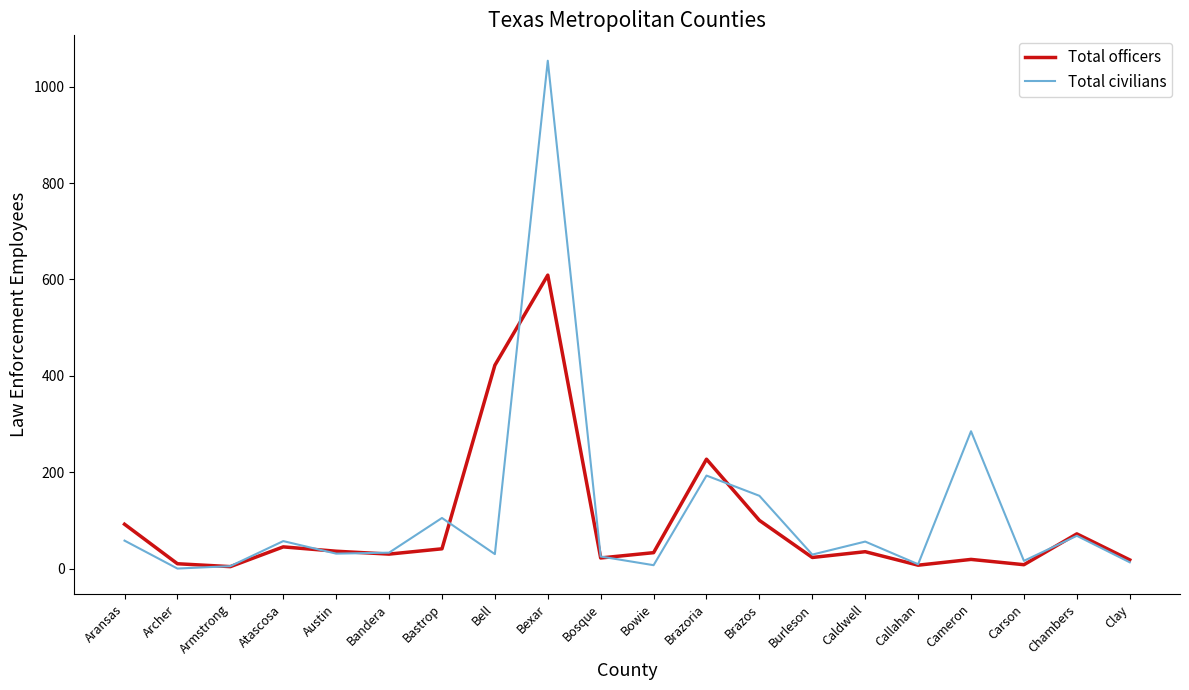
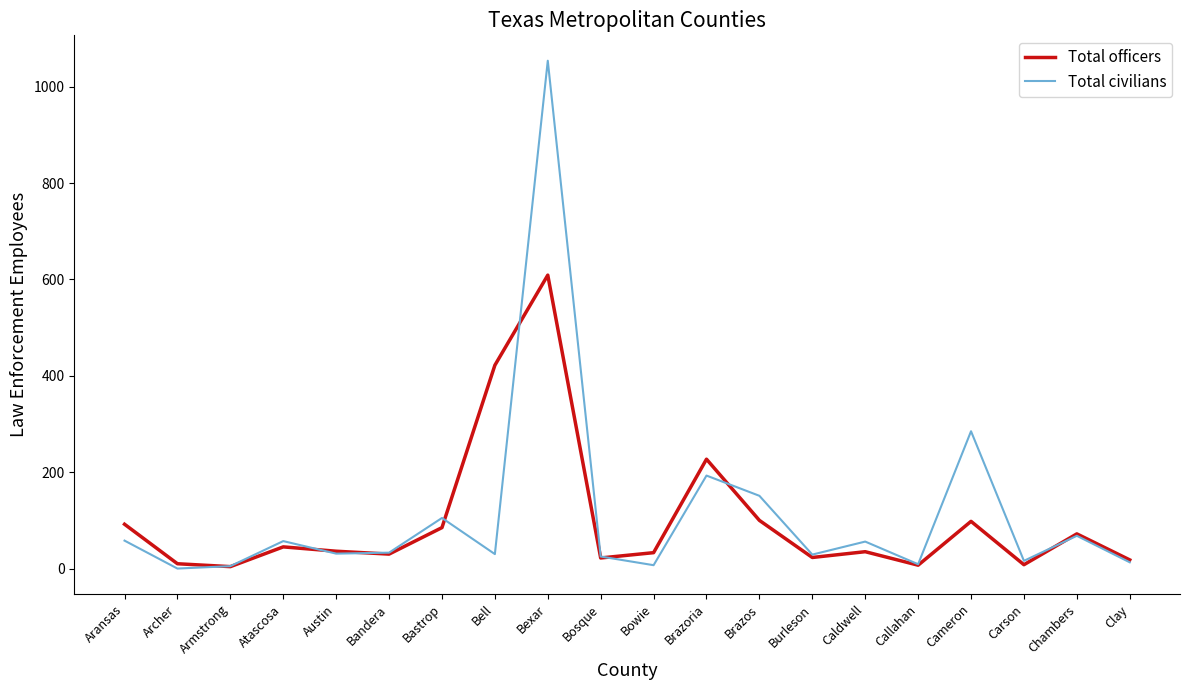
Total officers, Bastrop: 40 -> 90
Total officers, Cameron: 20 -> 100
